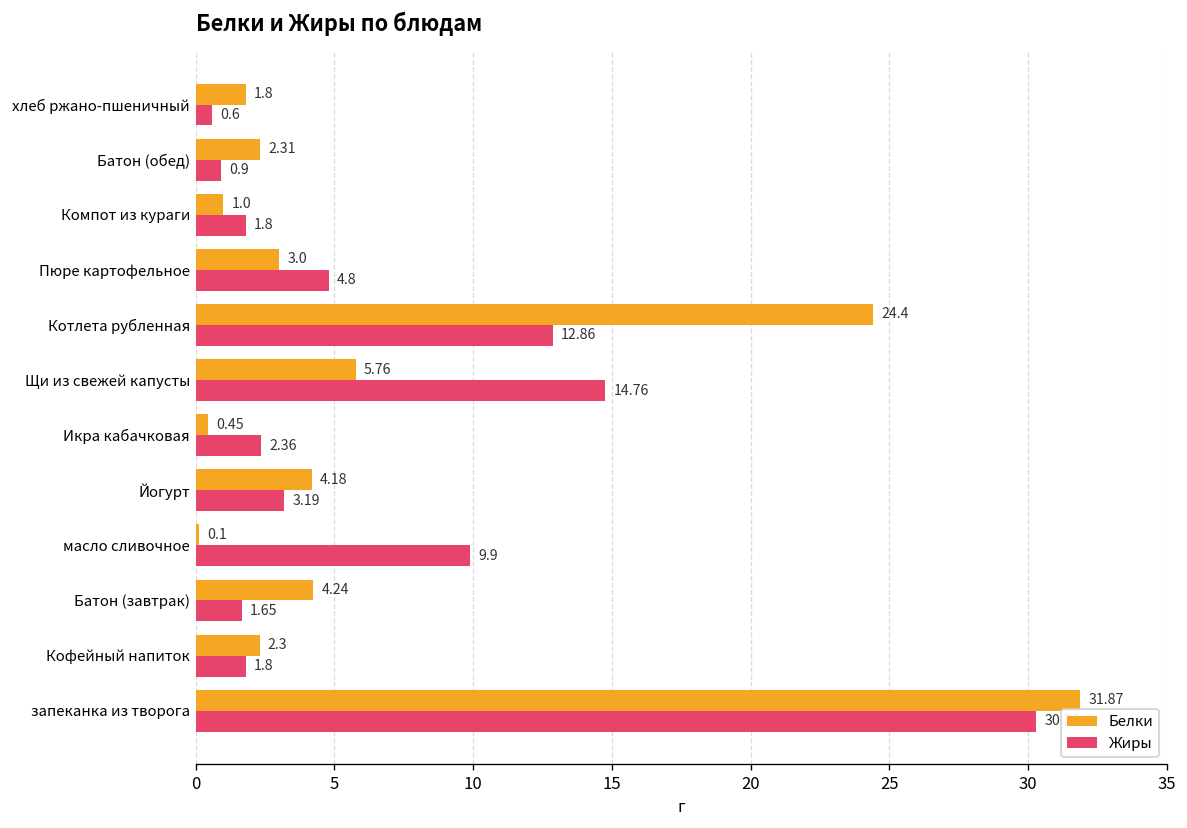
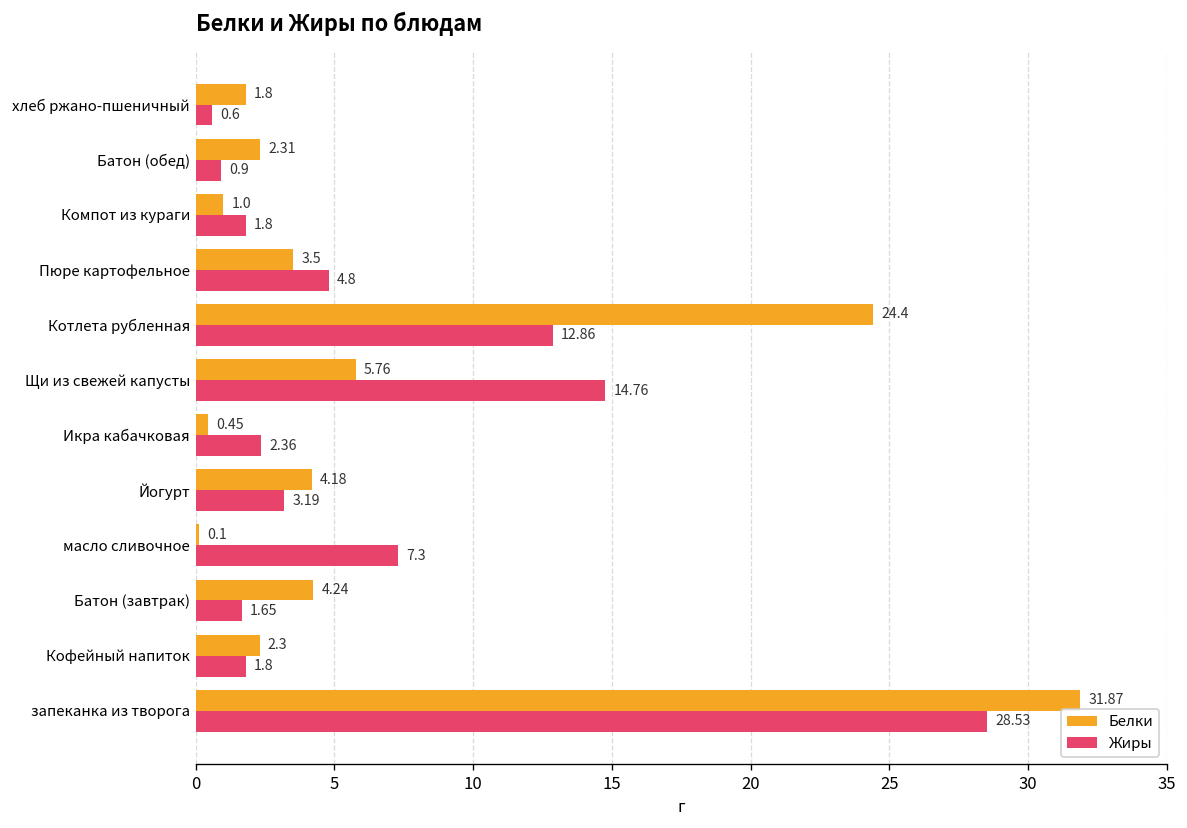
Белки, Пюре картофельное: 3.0 -> 3.5
Жиры, масло сливочное: 9.9 -> 7.3
Жиры, запеканка из творога: 30.3 -> 28.5
